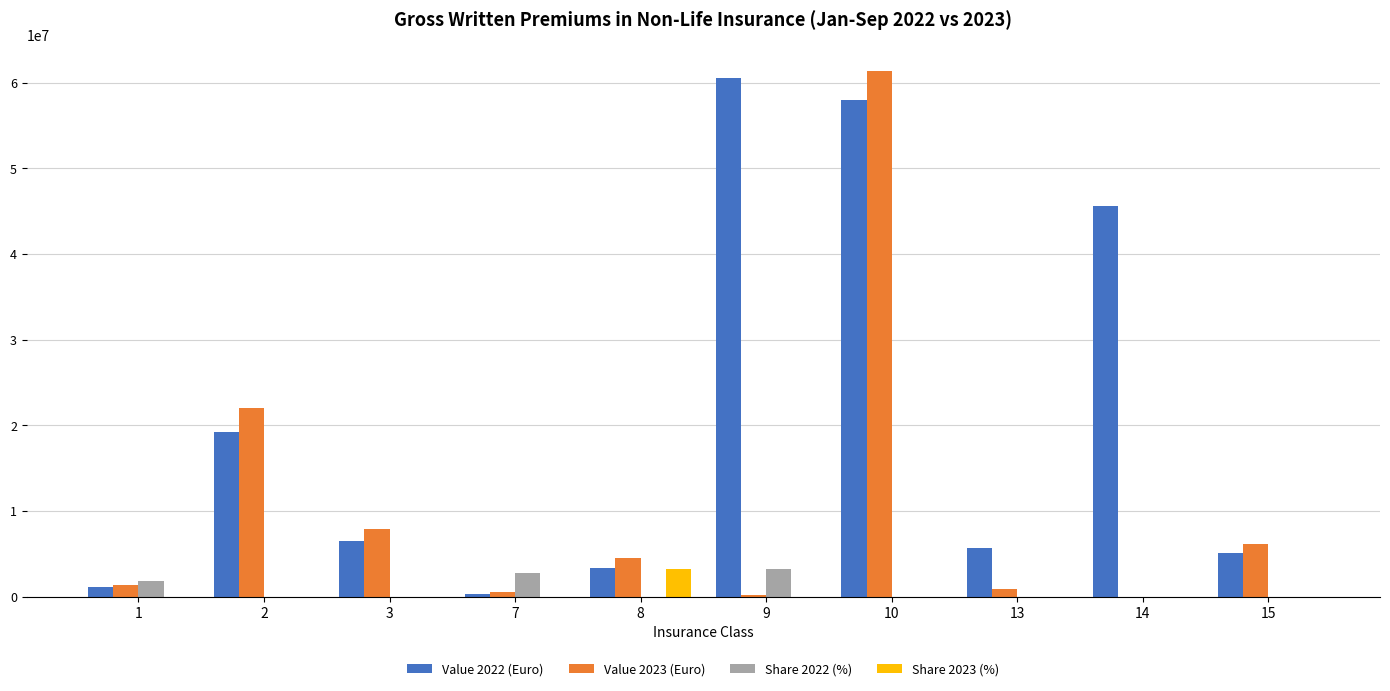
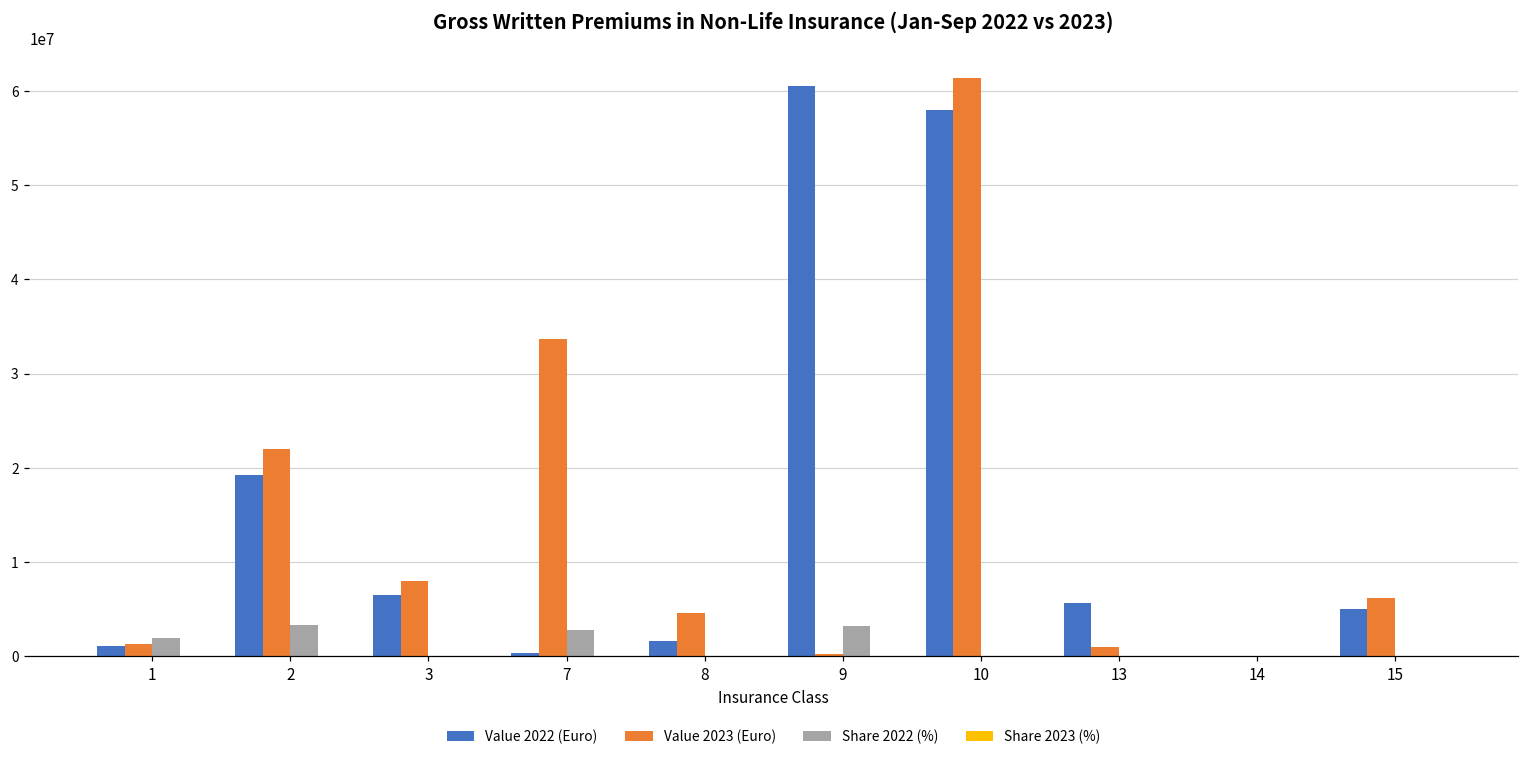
Share 2022 (%), 2: 0 -> 3000000
Value 2023 (Euro), 7: 1000000 -> 34000000
Value 2022 (Euro), 8: 3000000 -> 2000000
Share 2023 (%), 8: 3000000 -> 0
Value 2022 (Euro), 14: 46000000 -> 0
